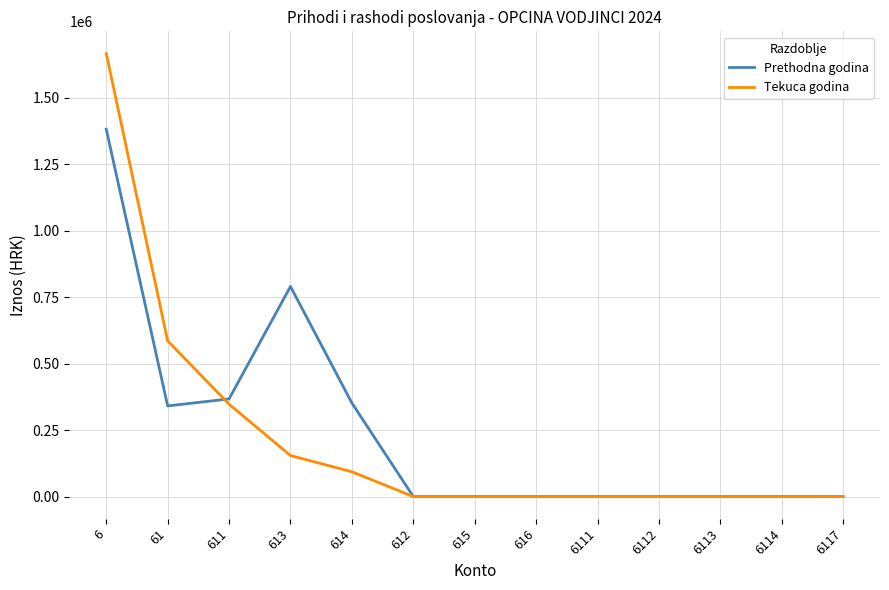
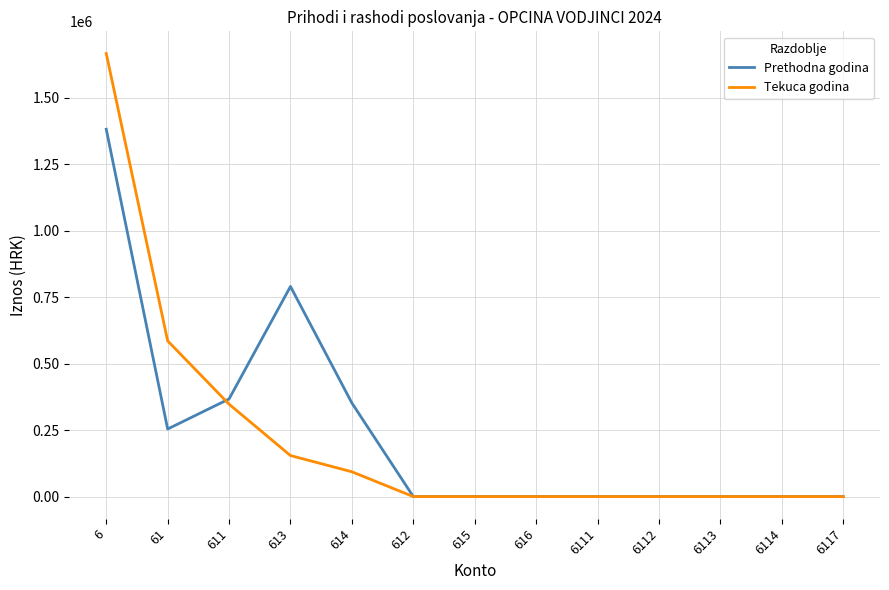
Prethodna godina, 61: 340000 -> 250000
